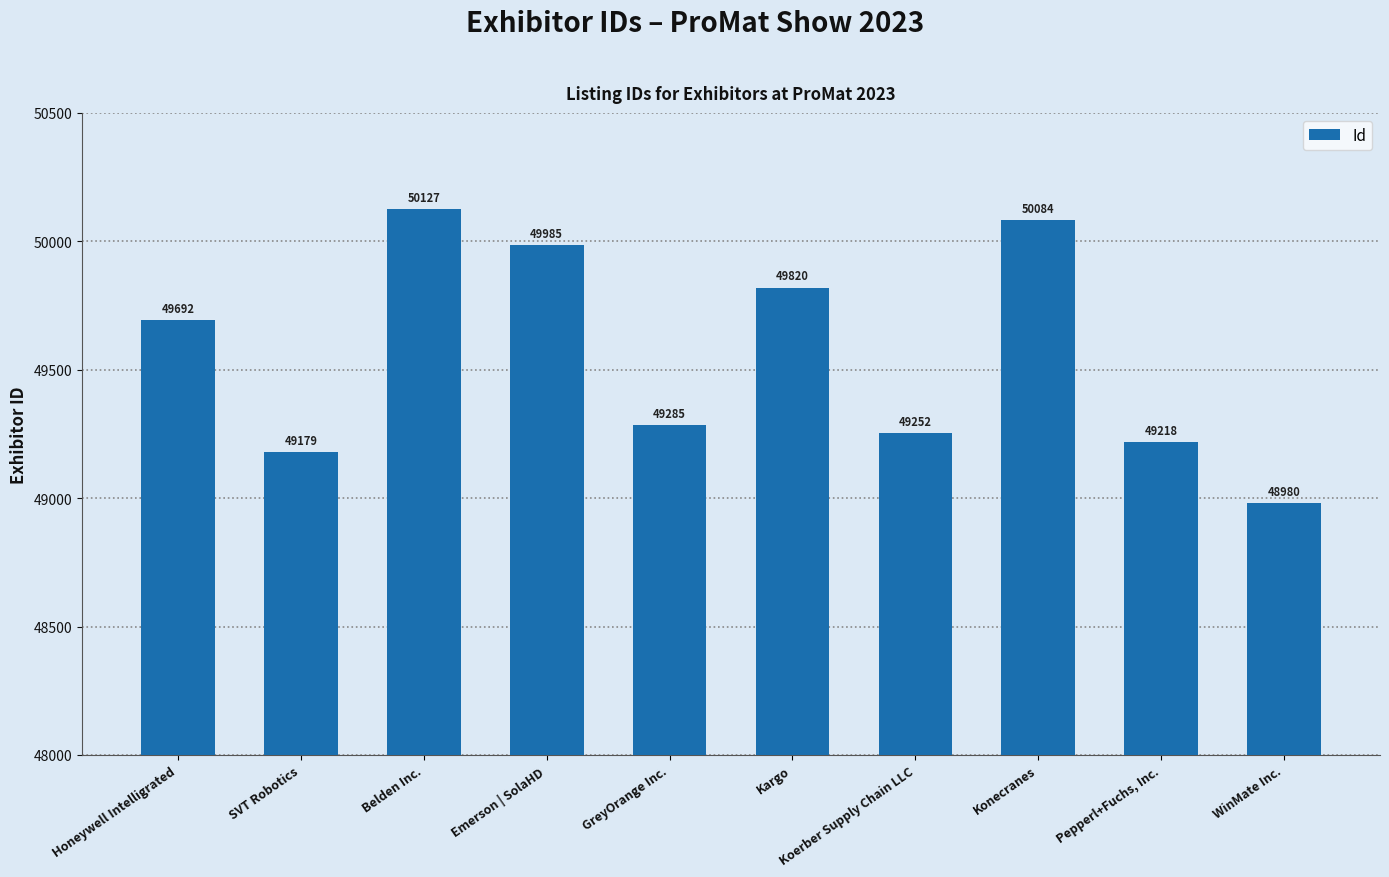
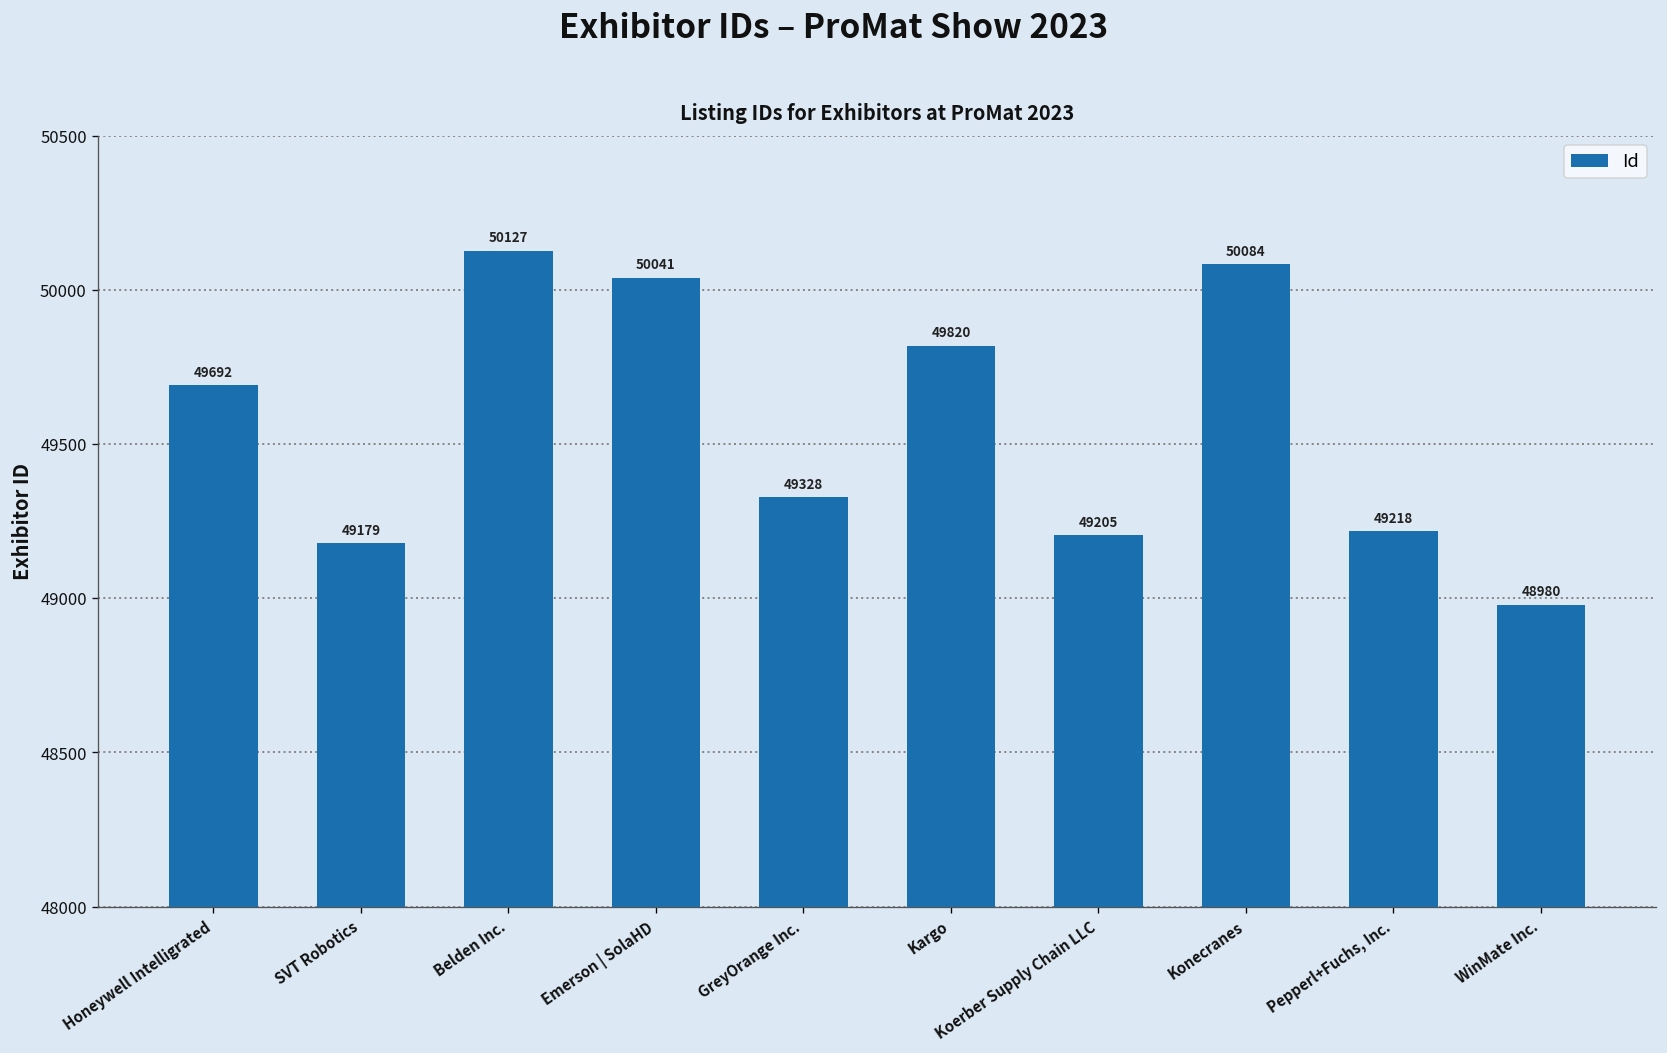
Emerson | SolaHD: 49985 -> 50041
GreyOrange Inc.: 49285 -> 49328
Koerber Supply Chain LLC: 49252 -> 49205
